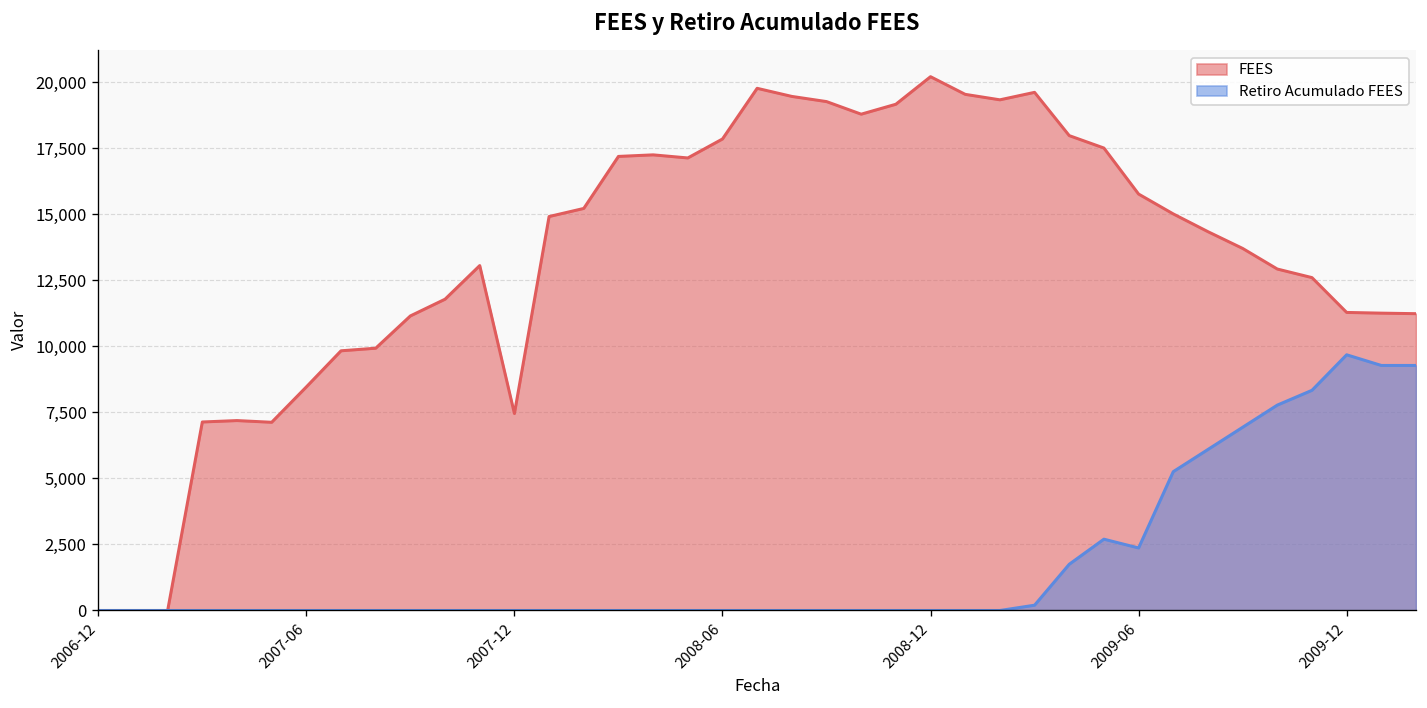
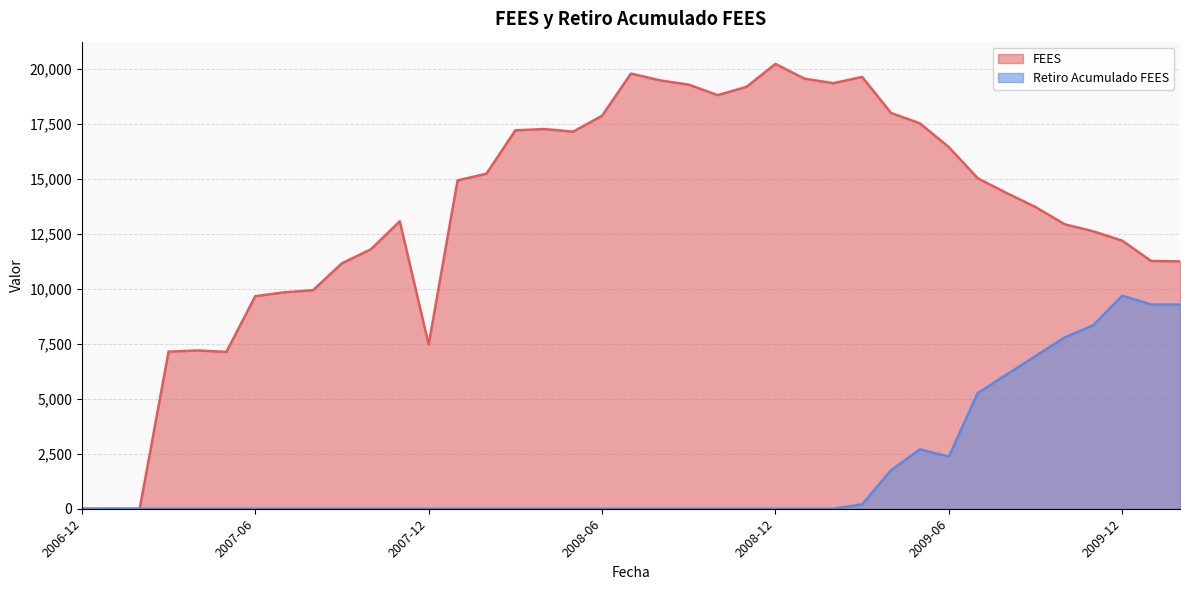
FEES, 2007-06: 8,500 -> 9,700
FEES, 2009-06: 15,800 -> 16,400
FEES, 2009-12: 11,300 -> 12,200
